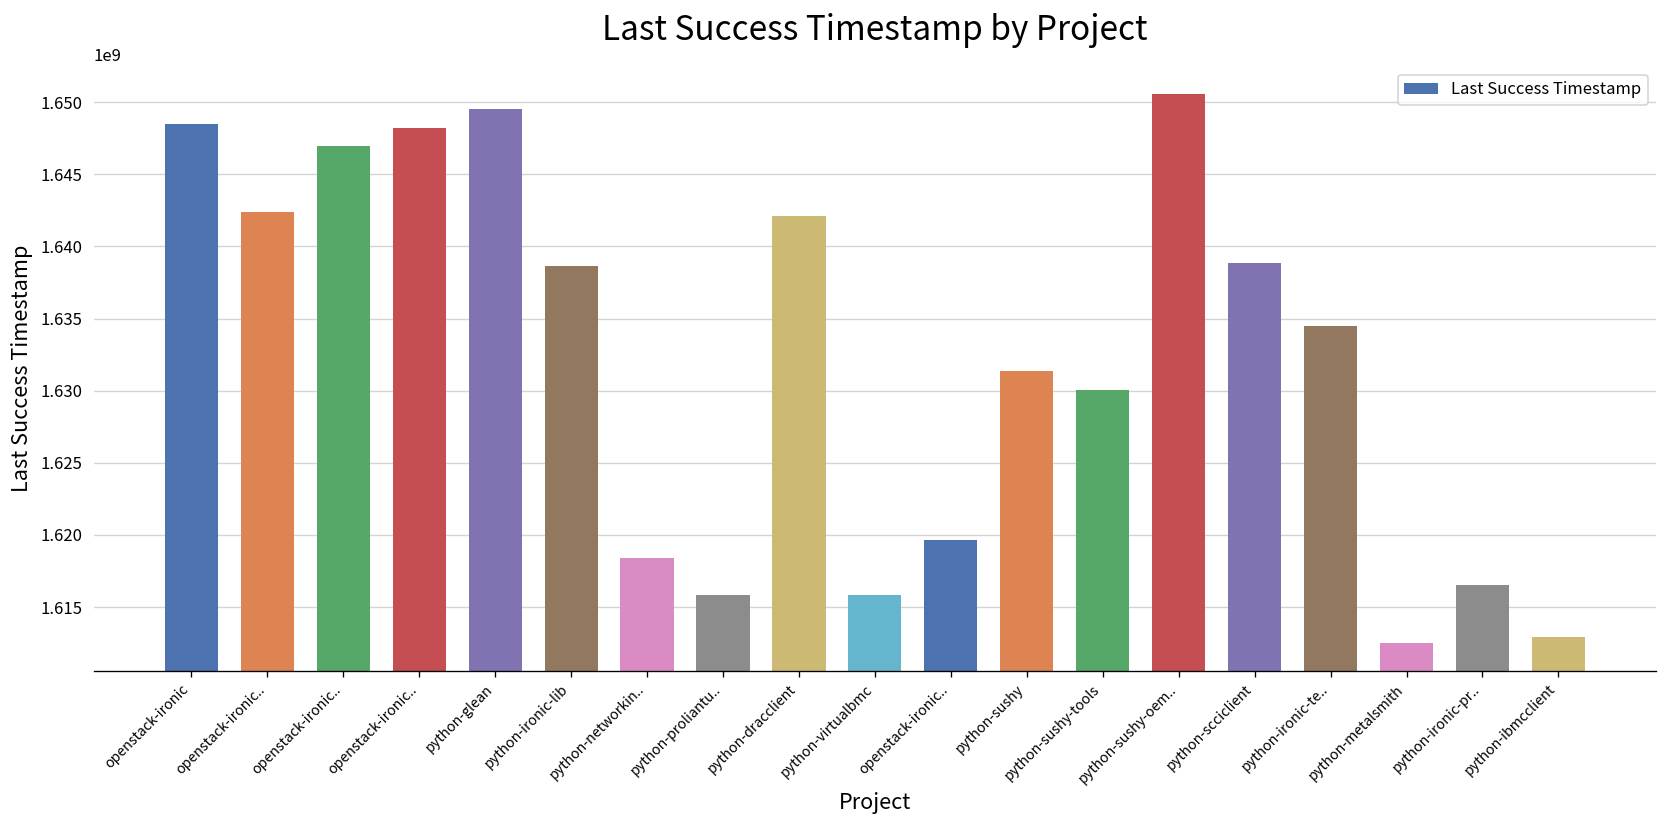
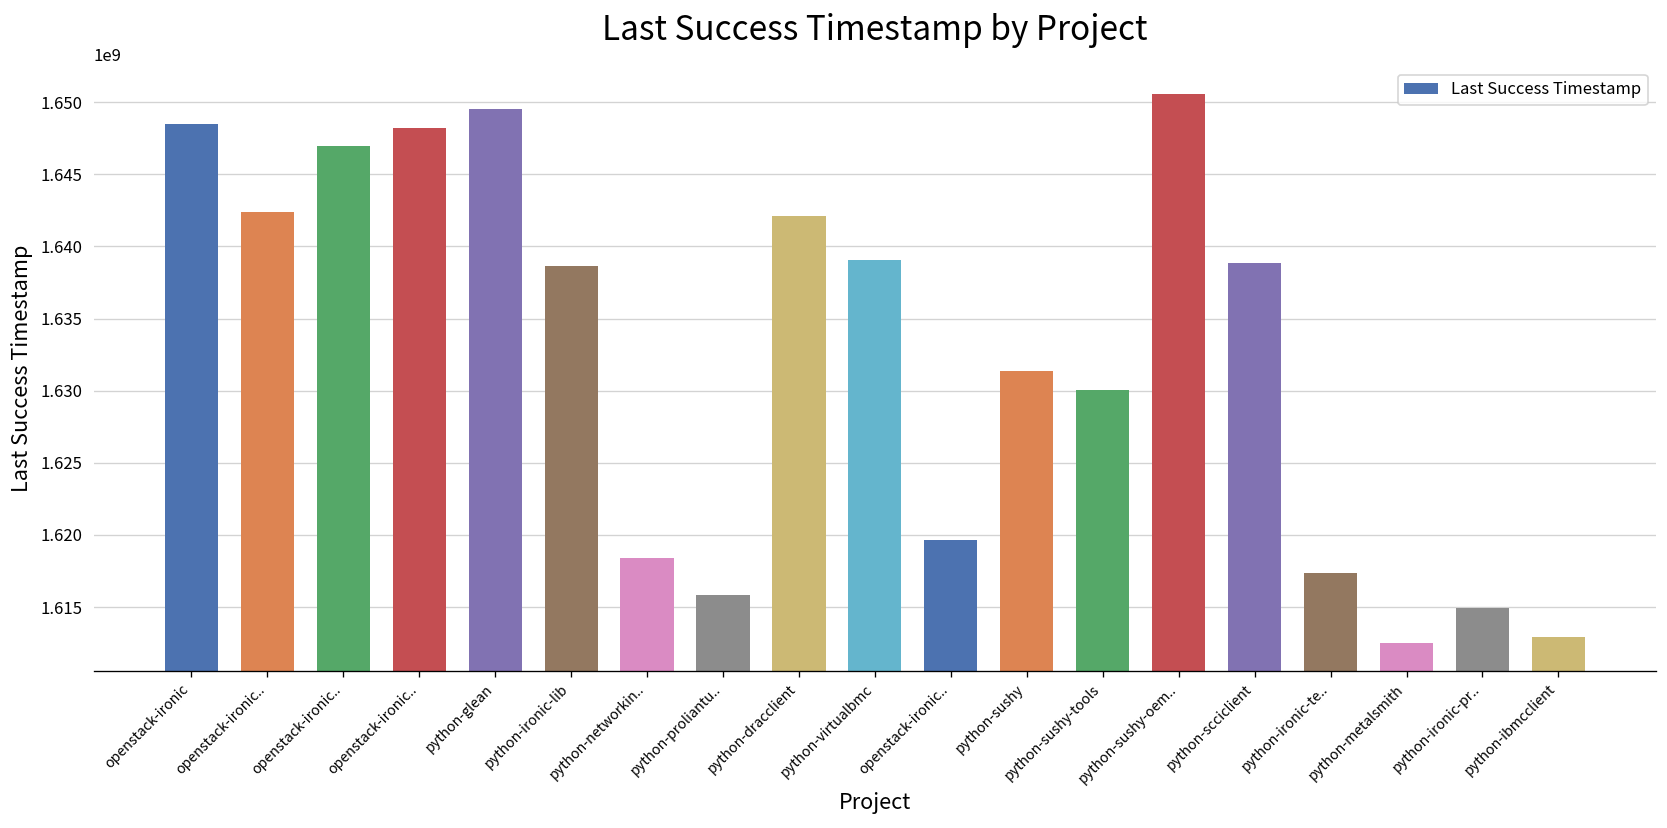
python-virtualbmc: 1615800000 -> 1639000000
python-ironic-te..: 1634500000 -> 1617300000
python-ironic-pr..: 1616500000 -> 1614900000
